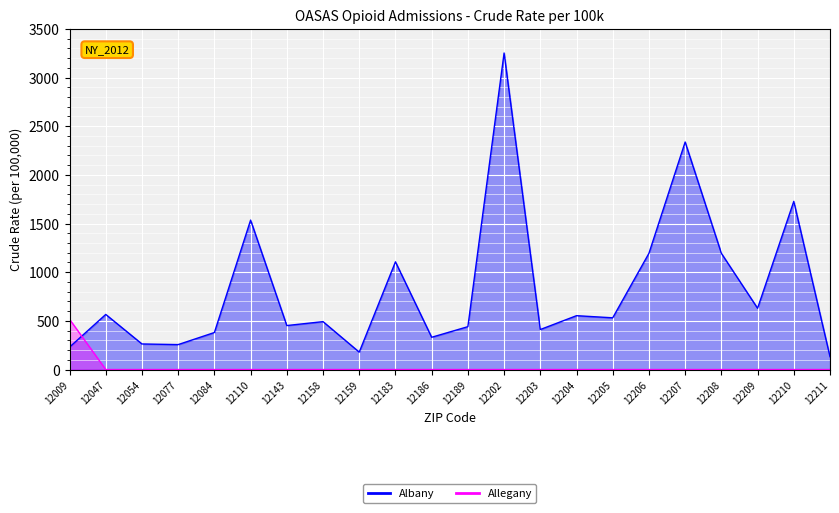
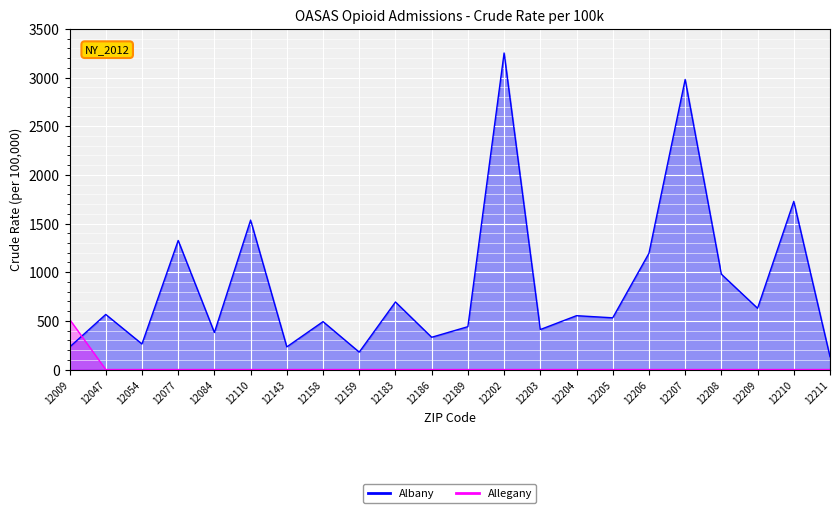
Albany, 12077: 300 -> 1300
Albany, 12143: 500 -> 200
Albany, 12183: 1100 -> 700
Albany, 12207: 2300 -> 3000
Albany, 12208: 1200 -> 1000
